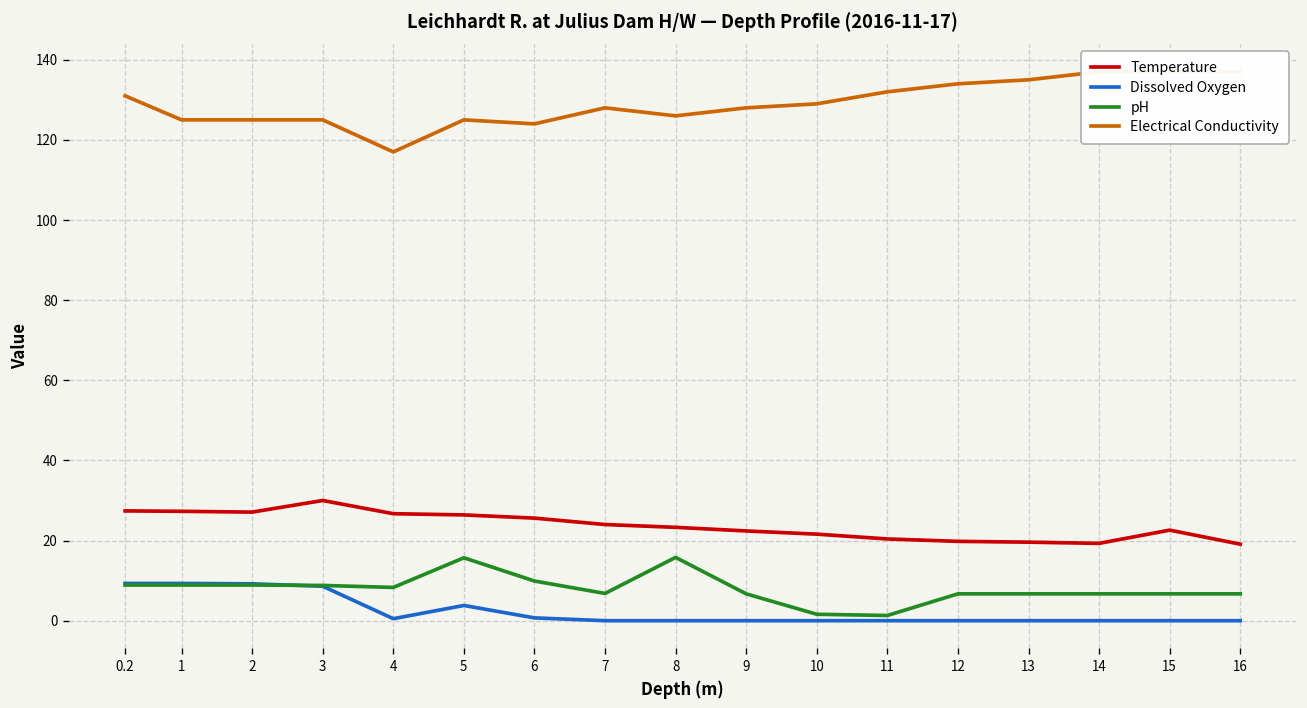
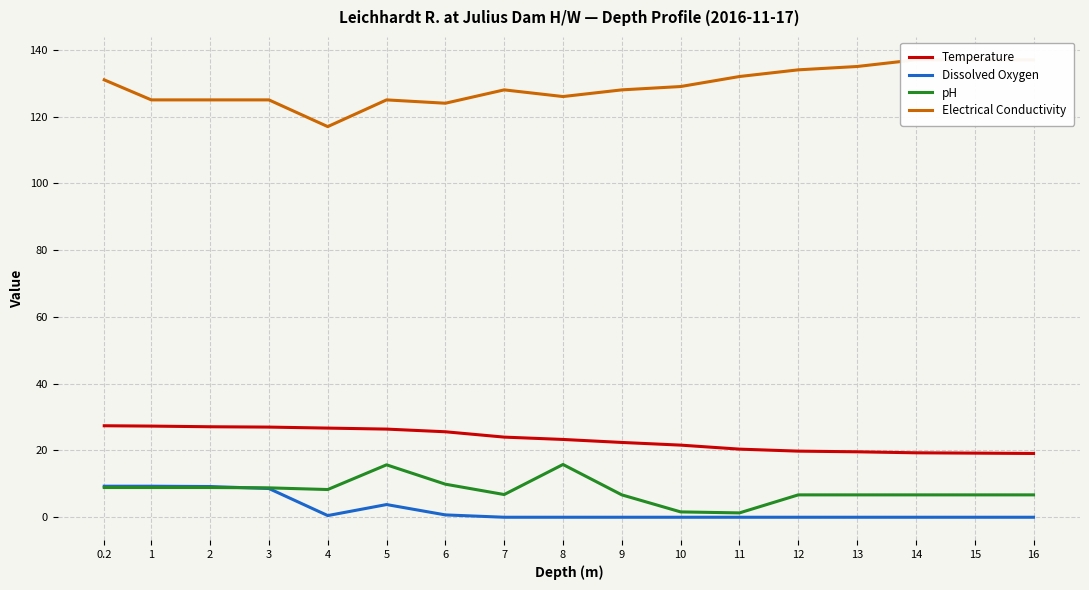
Temperature, 3: 30 -> 27
Temperature, 15: 23 -> 19
